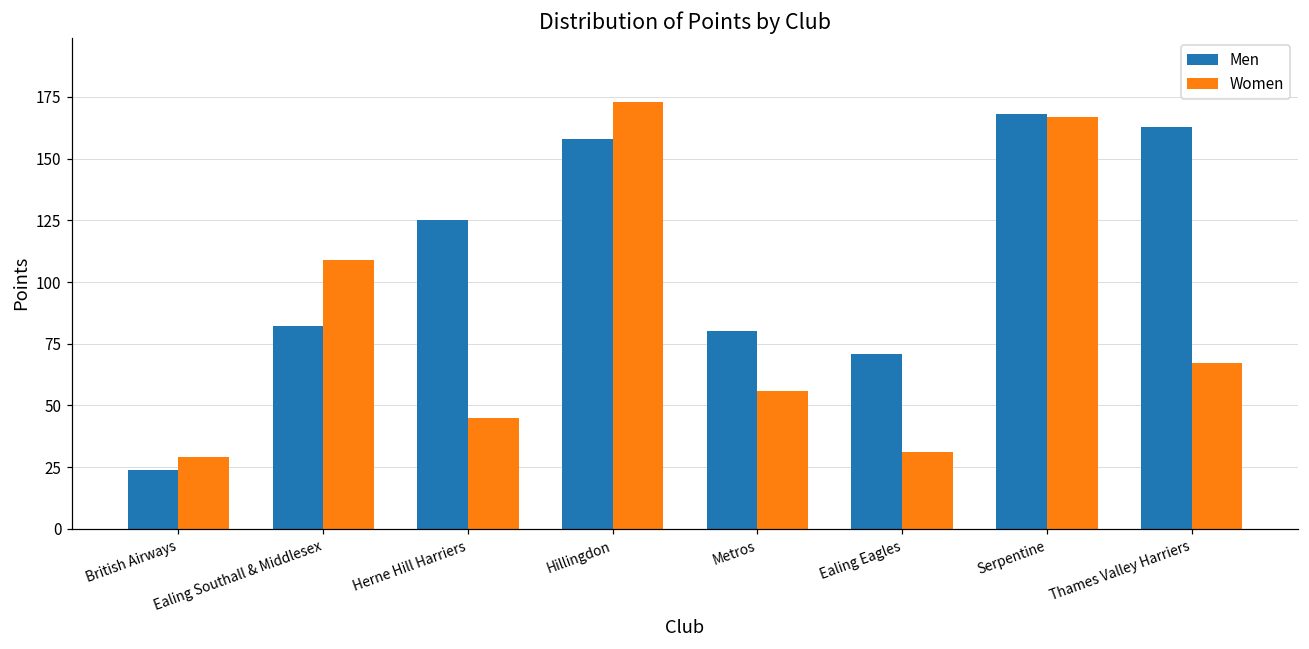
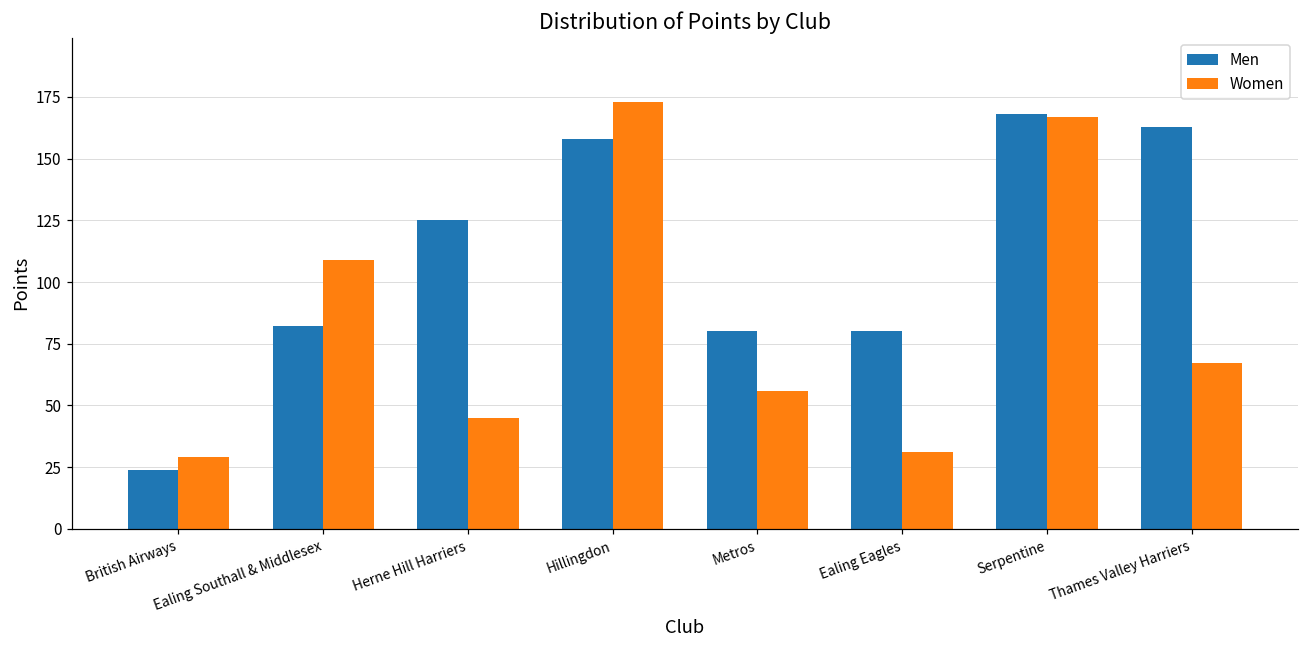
Men, Ealing Eagles: 71 -> 80
